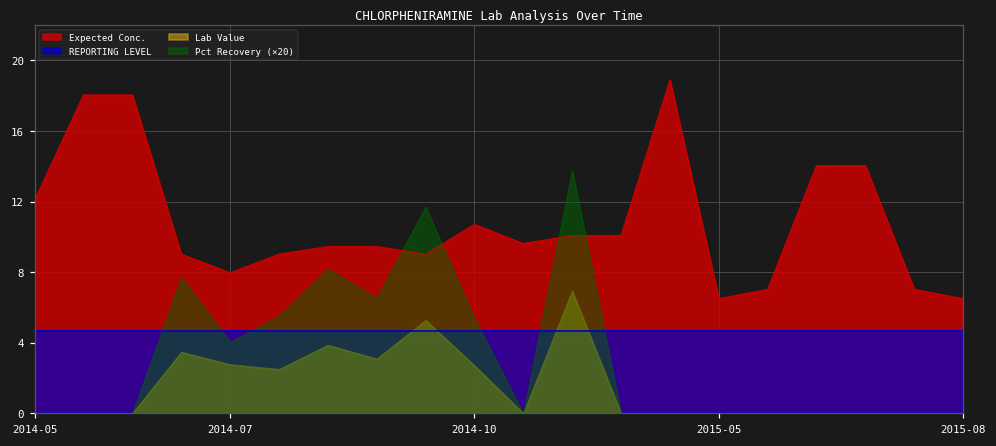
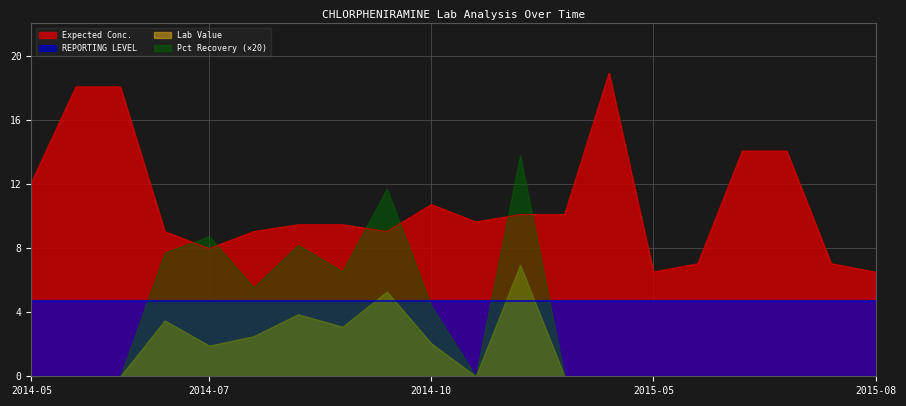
Lab Value, 2014-07: 2.8 -> 1.9
Pct Recovery (×20), 2014-07: 4.0 -> 8.7
Lab Value, 2014-10: 2.7 -> 2.1
Pct Recovery (×20), 2014-10: 5.4 -> 4.4
